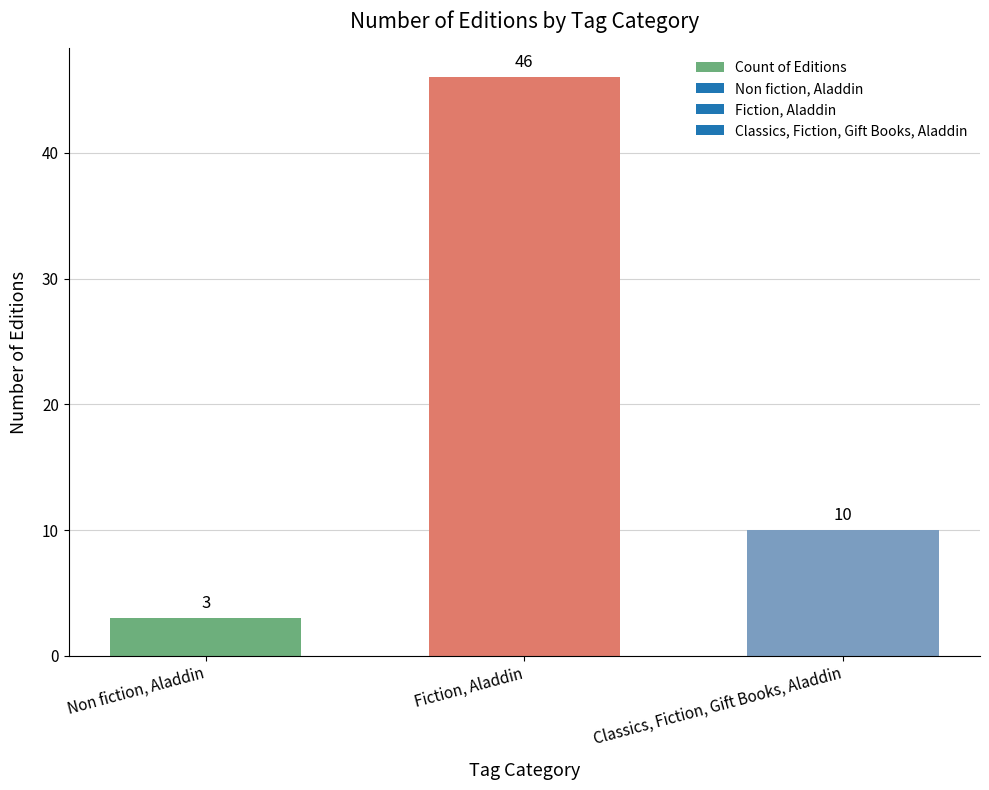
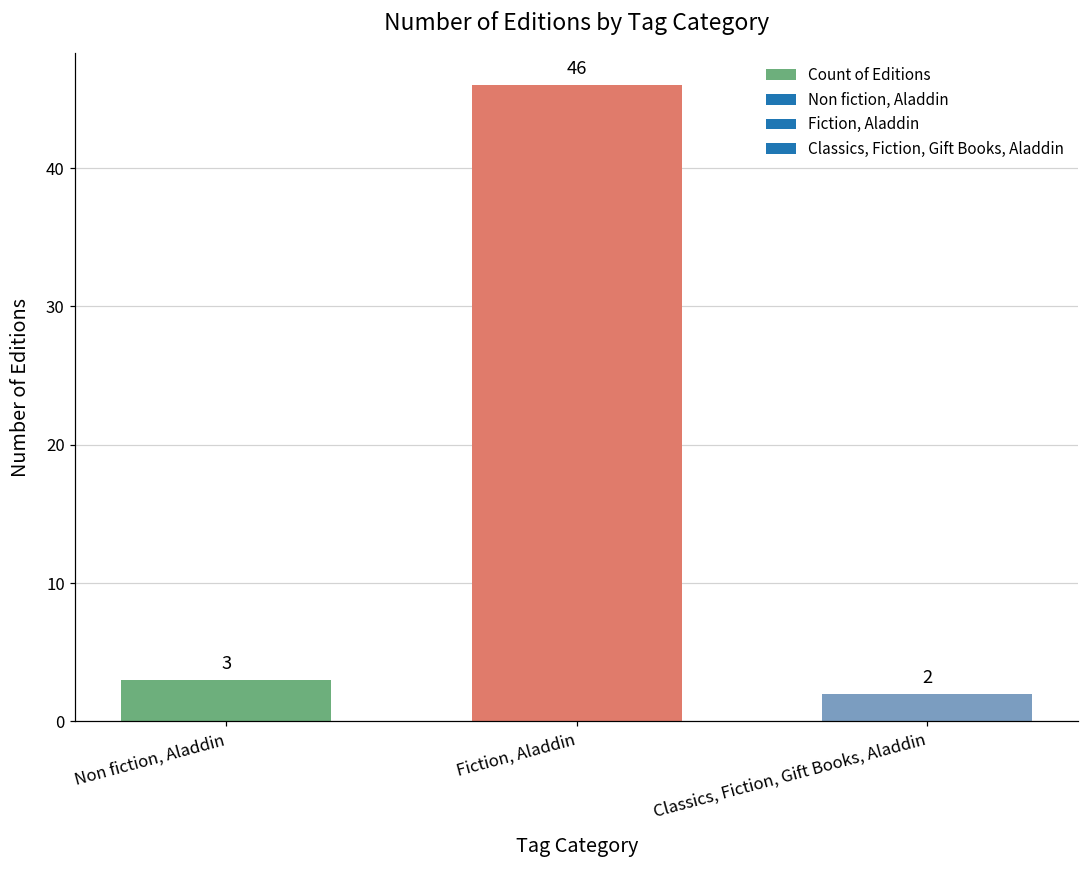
Classics, Fiction, Gift Books, Aladdin: 10 -> 2
